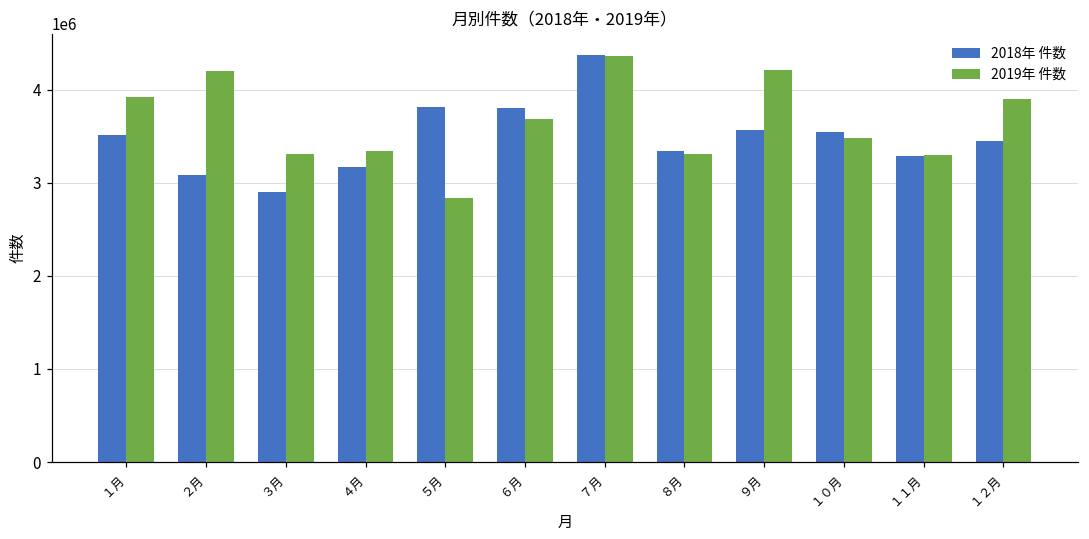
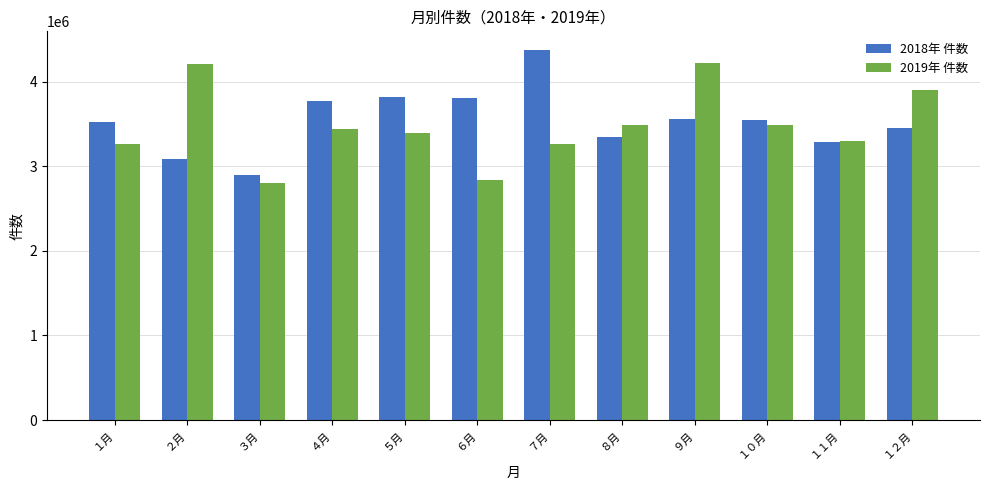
2019年 件数, １月: 3900000 -> 3300000
2019年 件数, ３月: 3300000 -> 2800000
2018年 件数, ４月: 3200000 -> 3800000
2019年 件数, ４月: 3300000 -> 3400000
2019年 件数, ５月: 2800000 -> 3400000
2019年 件数, ６月: 3700000 -> 2800000
2019年 件数, ７月: 4400000 -> 3300000
2019年 件数, ８月: 3300000 -> 3500000
